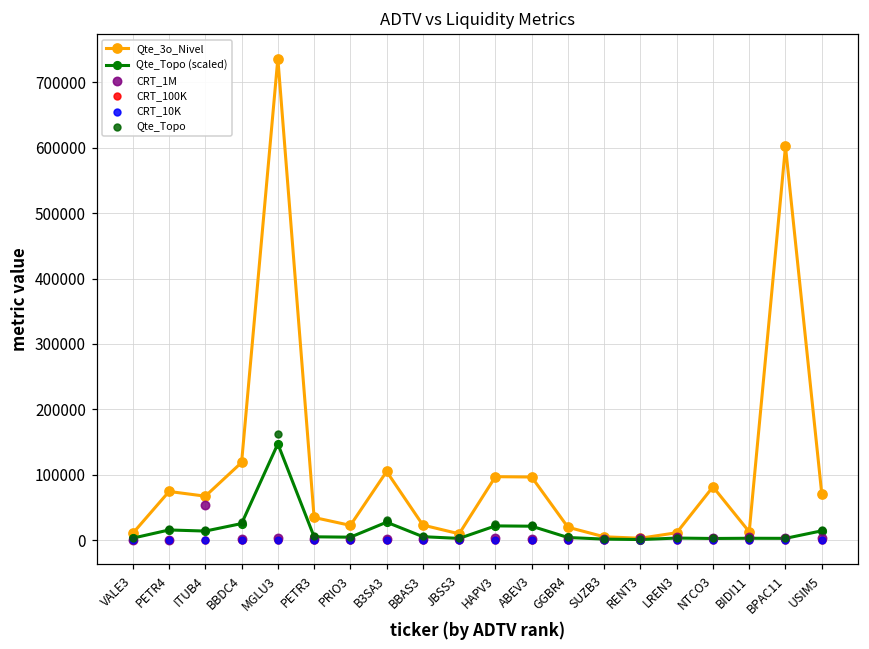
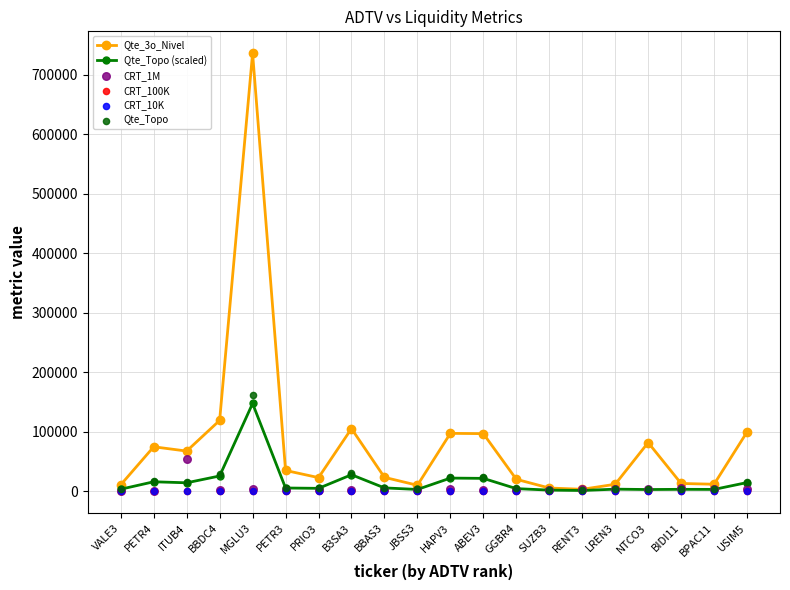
Qte_3o_Nivel, BPAC11: 600000 -> 10000
Qte_3o_Nivel, USIM5: 70000 -> 100000
